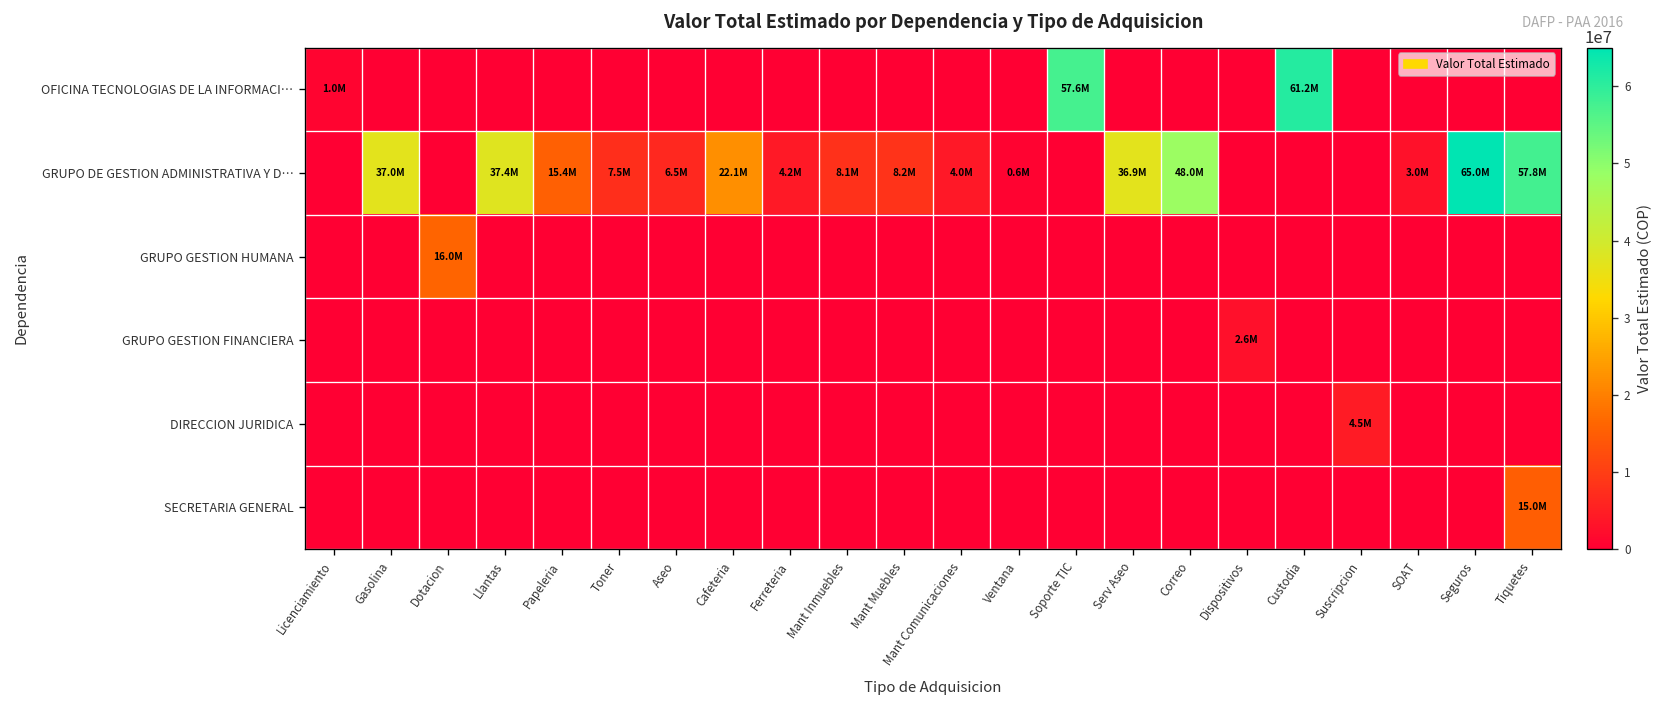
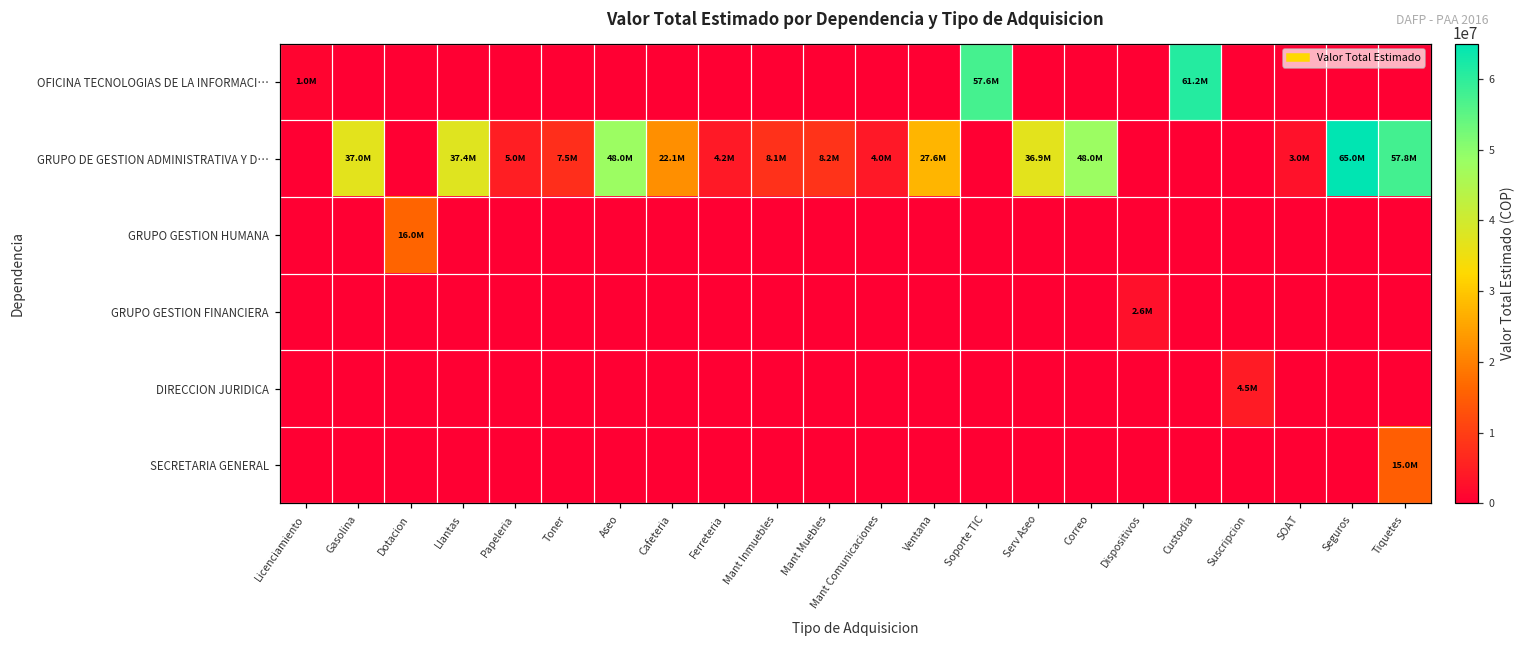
GRUPO DE GESTION ADMINISTRATIVA Y D…, Papeleria: 15.4M -> 5.0M
GRUPO DE GESTION ADMINISTRATIVA Y D…, Aseo: 6.5M -> 48.0M
GRUPO DE GESTION ADMINISTRATIVA Y D…, Ventana: 0.6M -> 27.6M
